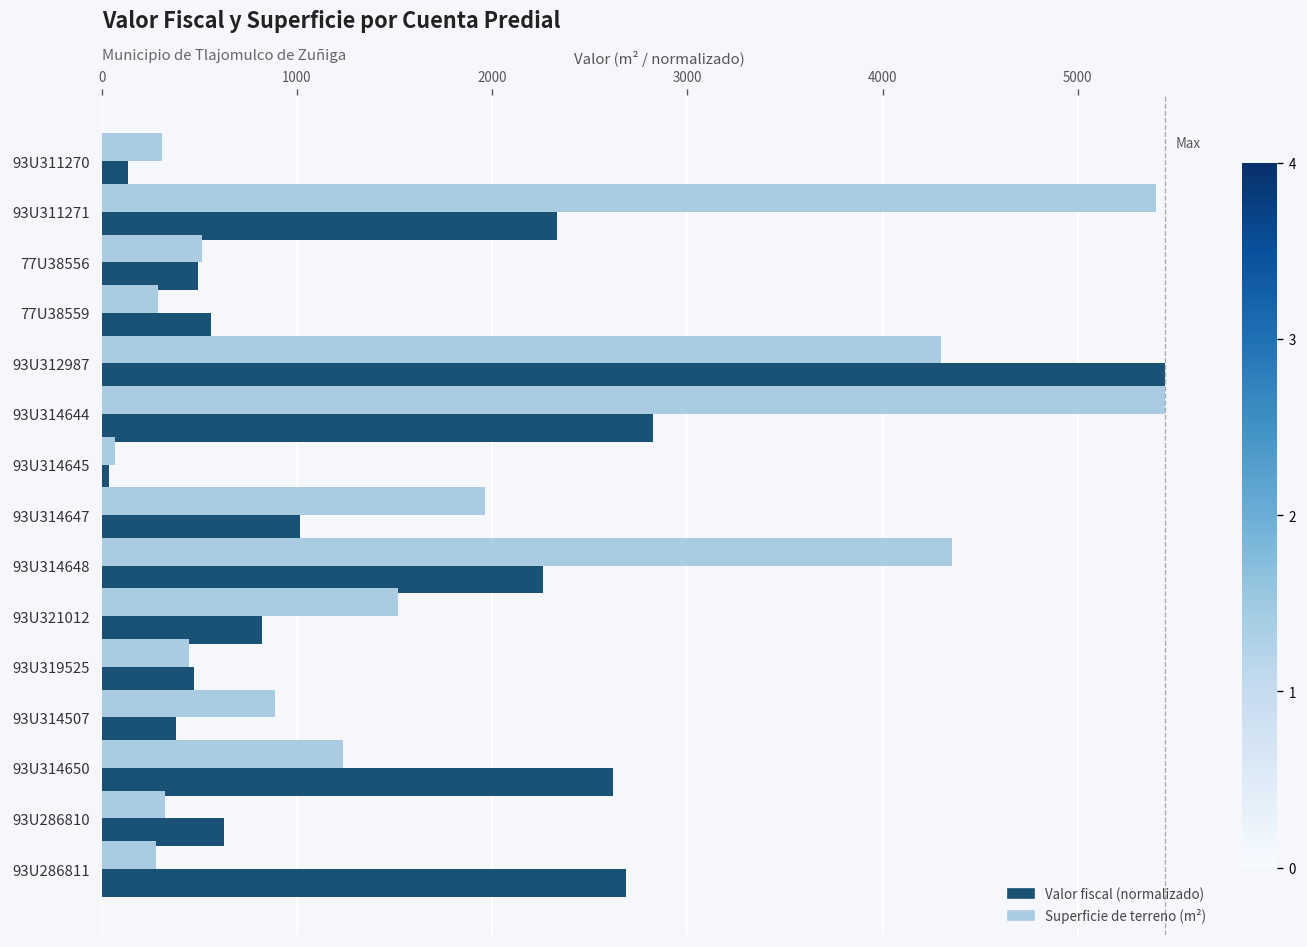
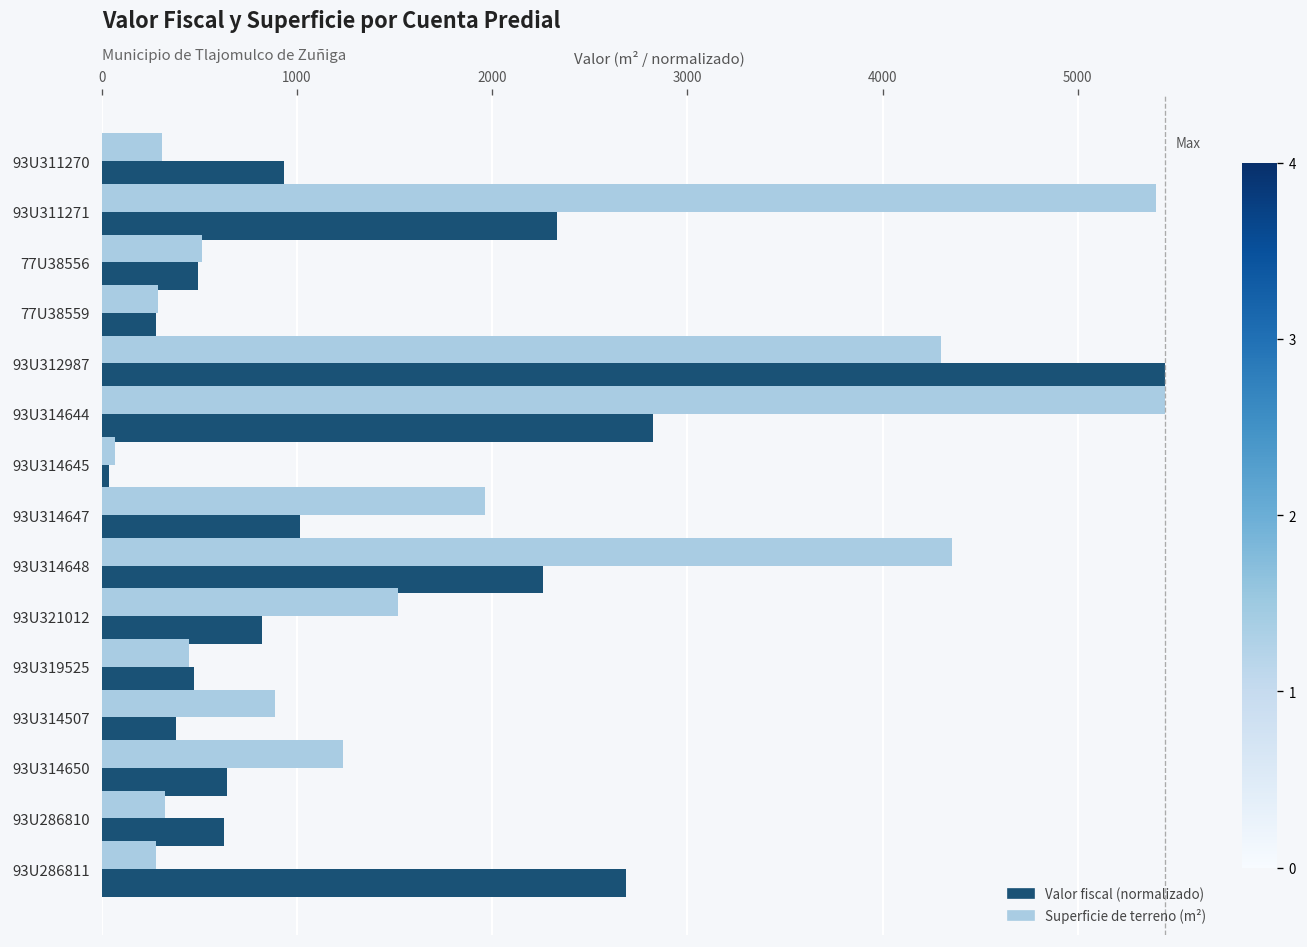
Valor fiscal (normalizado), 93U311270: 130 -> 930
Valor fiscal (normalizado), 77U38559: 560 -> 280
Valor fiscal (normalizado), 93U314650: 2620 -> 640
